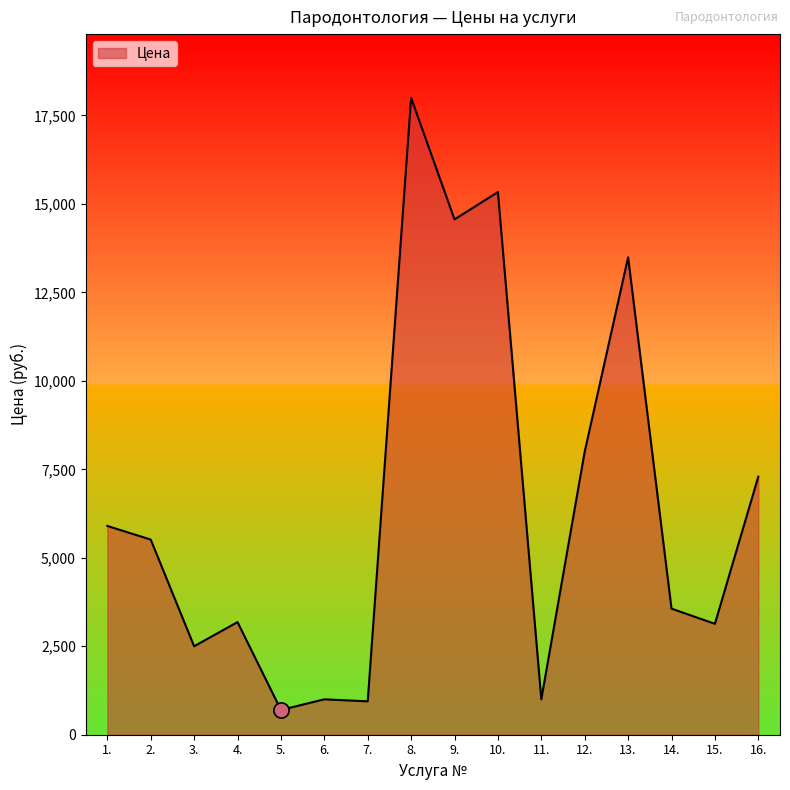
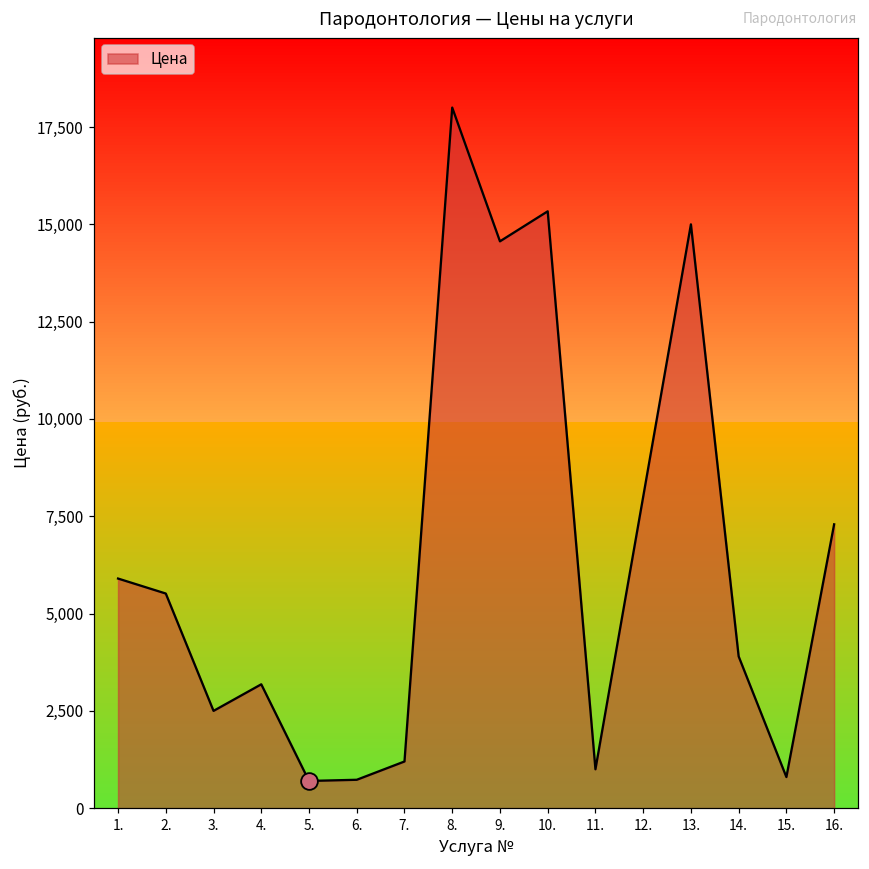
Цена, 6.: 1,000 -> 700
Цена, 7.: 900 -> 1,200
Цена, 13.: 13,500 -> 15,000
Цена, 14.: 3,600 -> 3,900
Цена, 15.: 3,100 -> 800
